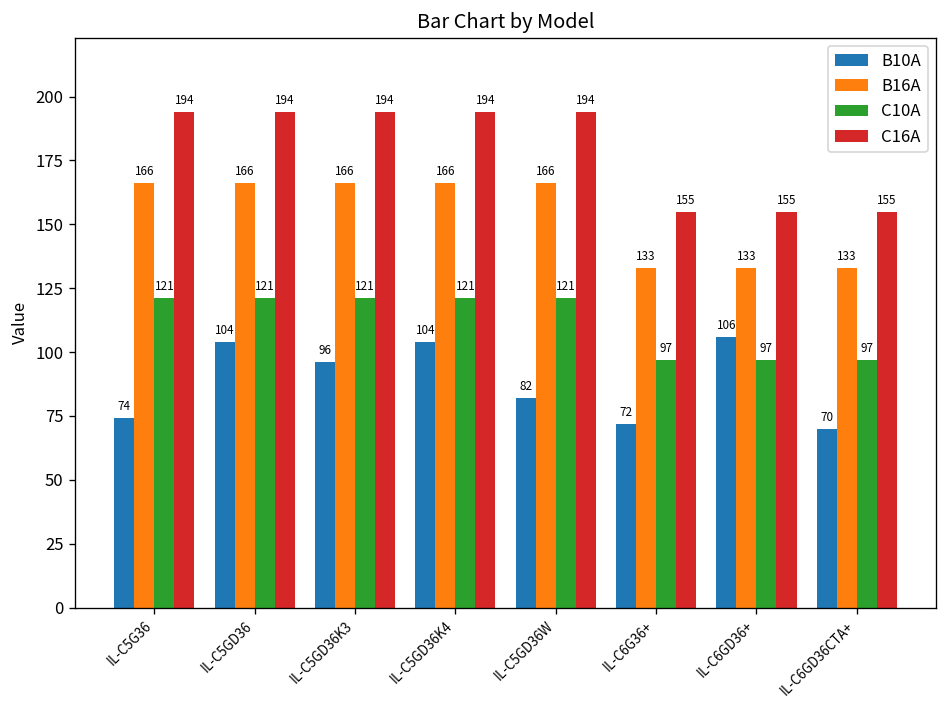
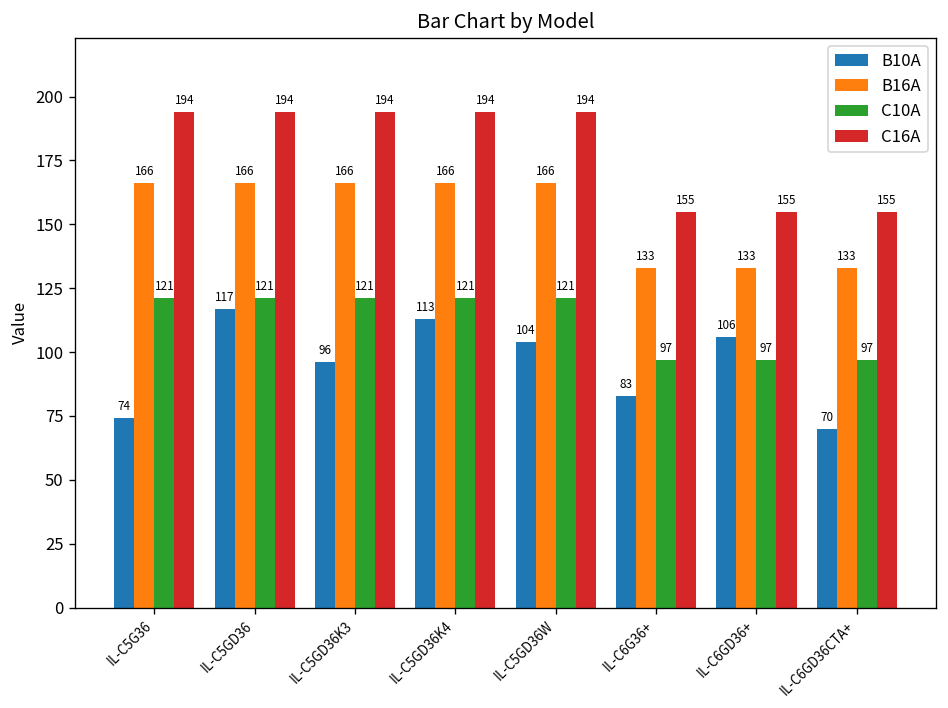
B10A, IL-C5GD36: 104 -> 117
B10A, IL-C5GD36K4: 104 -> 113
B10A, IL-C5GD36W: 82 -> 104
B10A, IL-C6G36+: 72 -> 83
